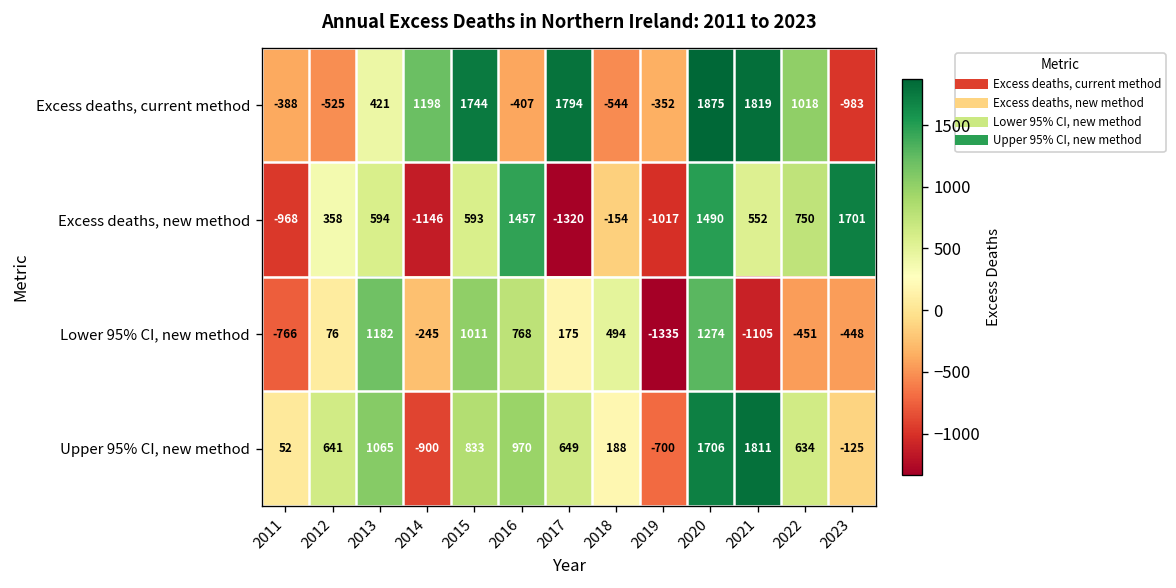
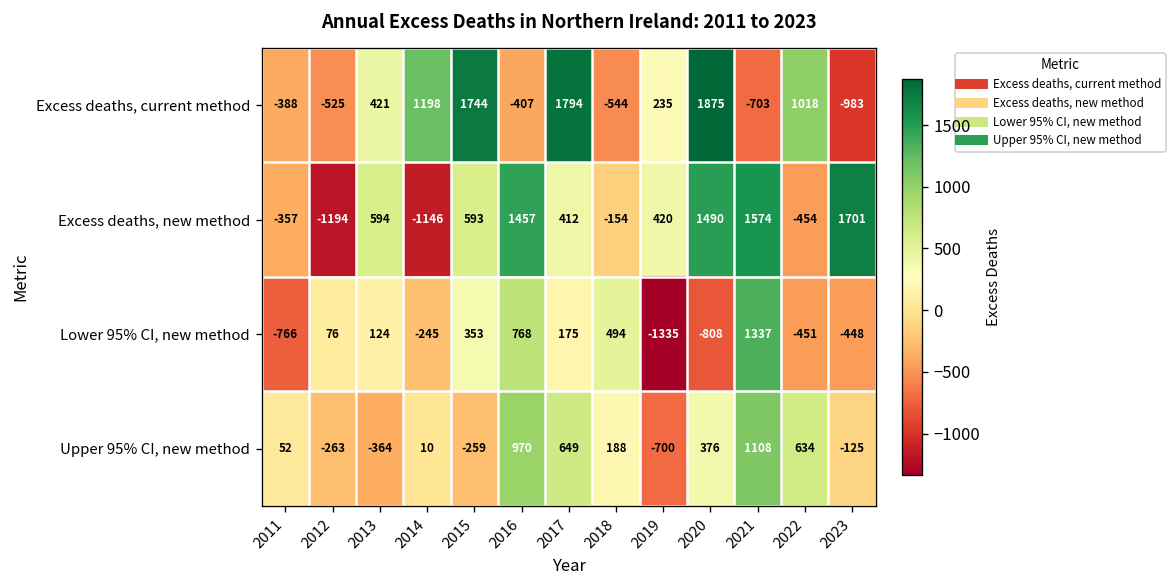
Excess deaths, current method, 2019: -352 -> 235
Excess deaths, current method, 2021: 1819 -> -703
Excess deaths, new method, 2011: -968 -> -357
Excess deaths, new method, 2012: 358 -> -1194
Excess deaths, new method, 2017: -1320 -> 412
Excess deaths, new method, 2019: -1017 -> 420
Excess deaths, new method, 2021: 552 -> 1574
Excess deaths, new method, 2022: 750 -> -454
Lower 95% CI, new method, 2013: 1182 -> 124
Lower 95% CI, new method, 2015: 1011 -> 353
Lower 95% CI, new method, 2020: 1274 -> -808
Lower 95% CI, new method, 2021: -1105 -> 1337
Upper 95% CI, new method, 2012: 641 -> -263
Upper 95% CI, new method, 2013: 1065 -> -364
Upper 95% CI, new method, 2014: -900 -> 10
Upper 95% CI, new method, 2015: 833 -> -259
Upper 95% CI, new method, 2020: 1706 -> 376
Upper 95% CI, new method, 2021: 1811 -> 1108
